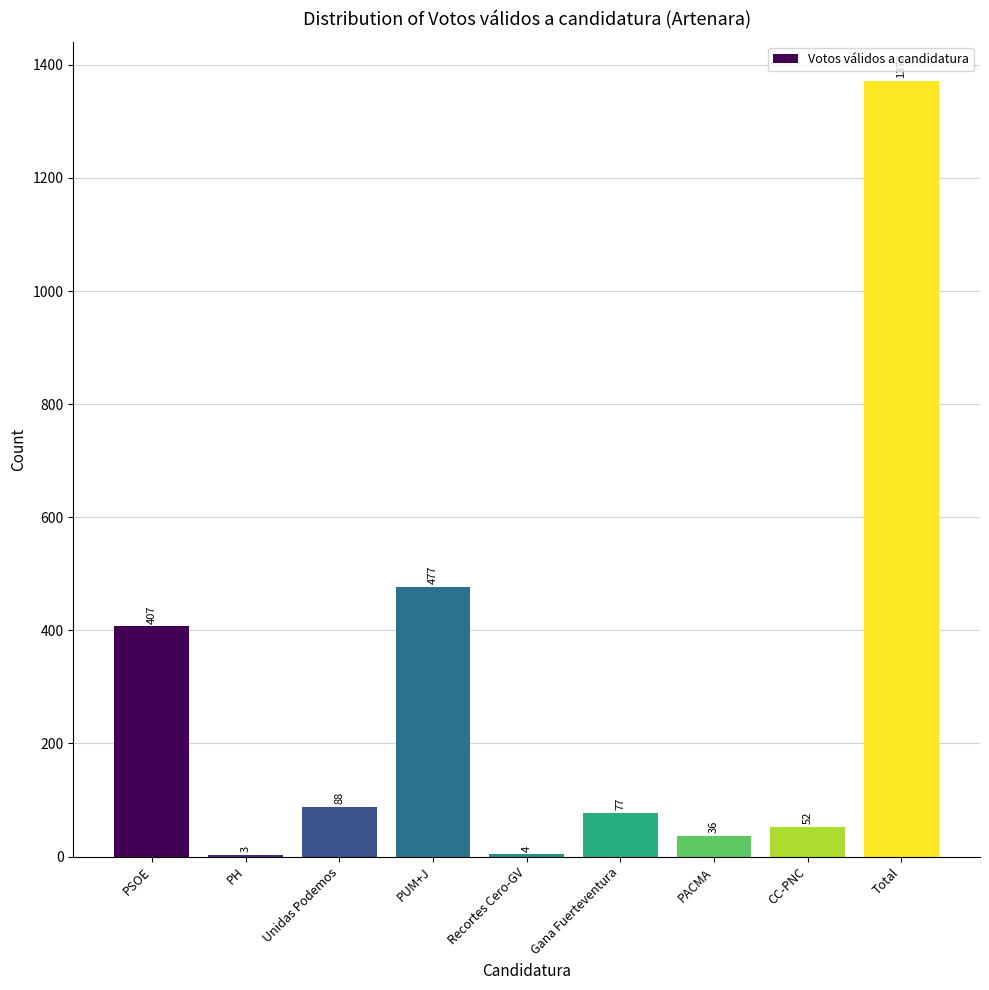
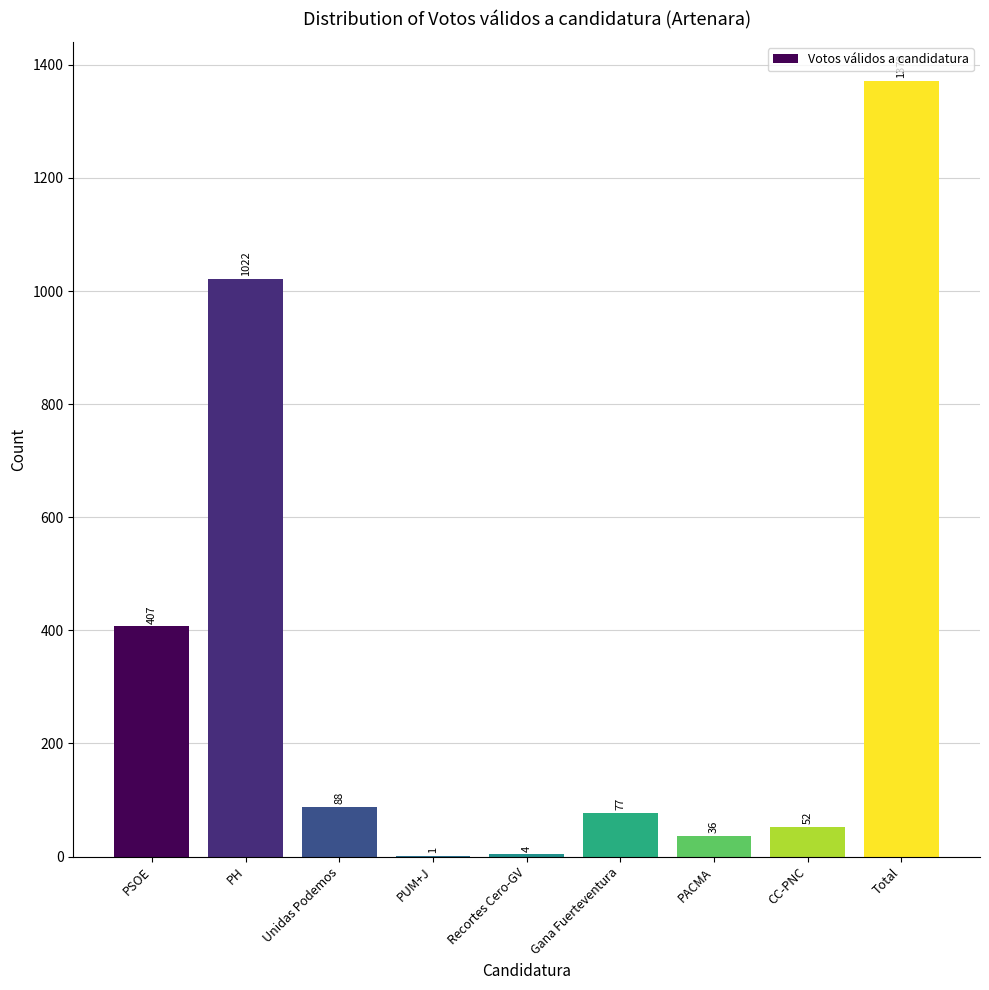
PH: 3 -> 1022
PUM+J: 477 -> 1
